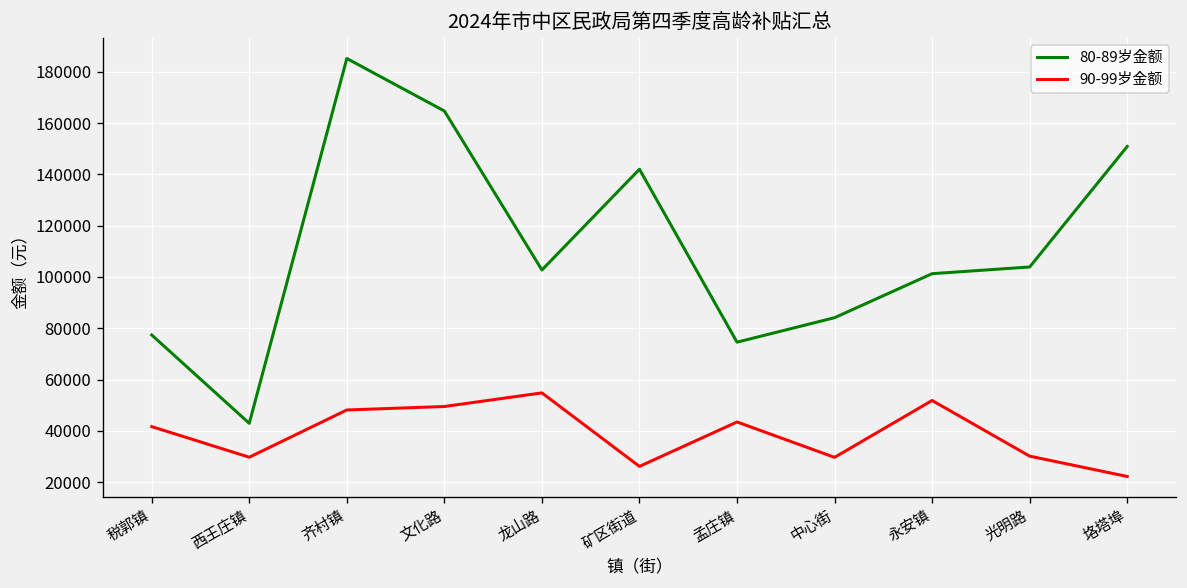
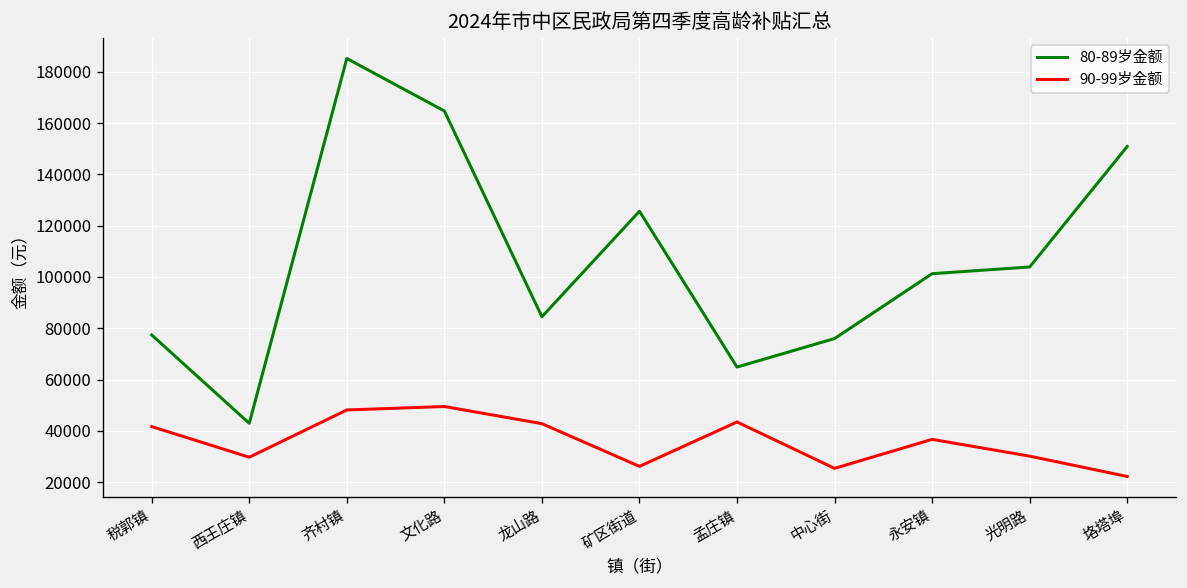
80-89岁金额, 龙山路: 103000 -> 84000
90-99岁金额, 龙山路: 55000 -> 43000
80-89岁金额, 矿区街道: 142000 -> 126000
80-89岁金额, 孟庄镇: 75000 -> 65000
80-89岁金额, 中心街: 84000 -> 76000
90-99岁金额, 中心街: 30000 -> 25000
90-99岁金额, 永安镇: 52000 -> 37000
